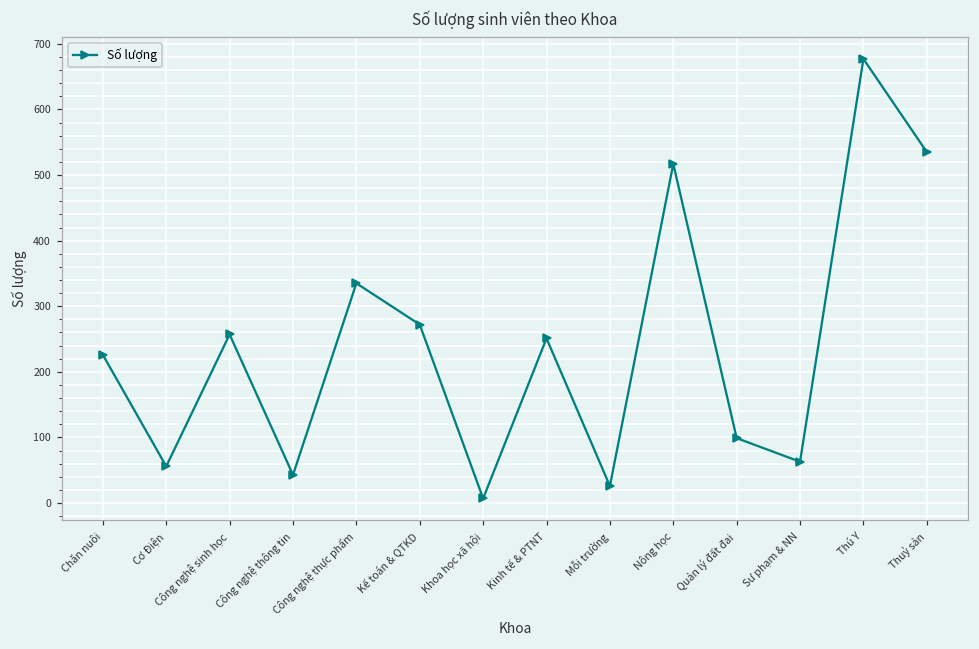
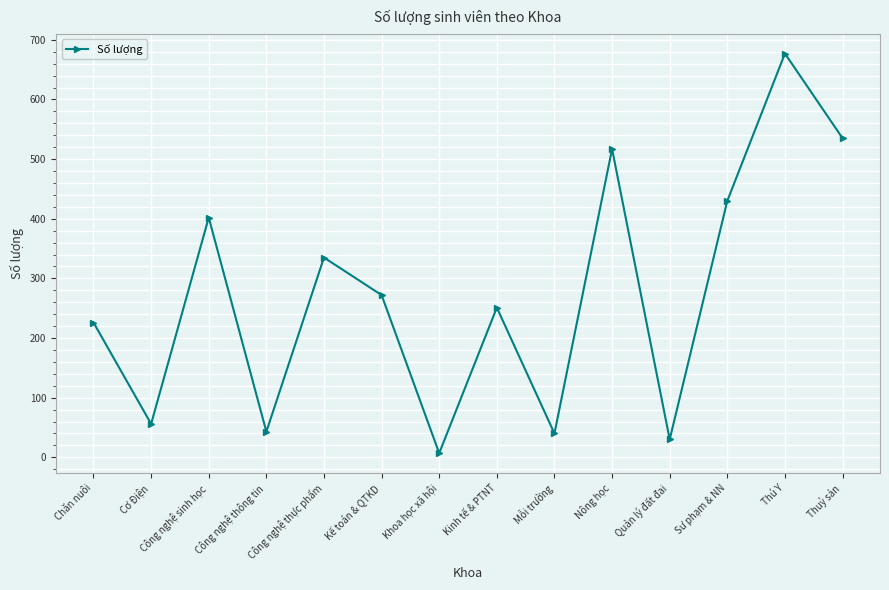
Công nghệ sinh học: 260 -> 400
Mỗi trường: 30 -> 40
Quản lý đất đai: 100 -> 30
Sư phạm & NN: 60 -> 430
